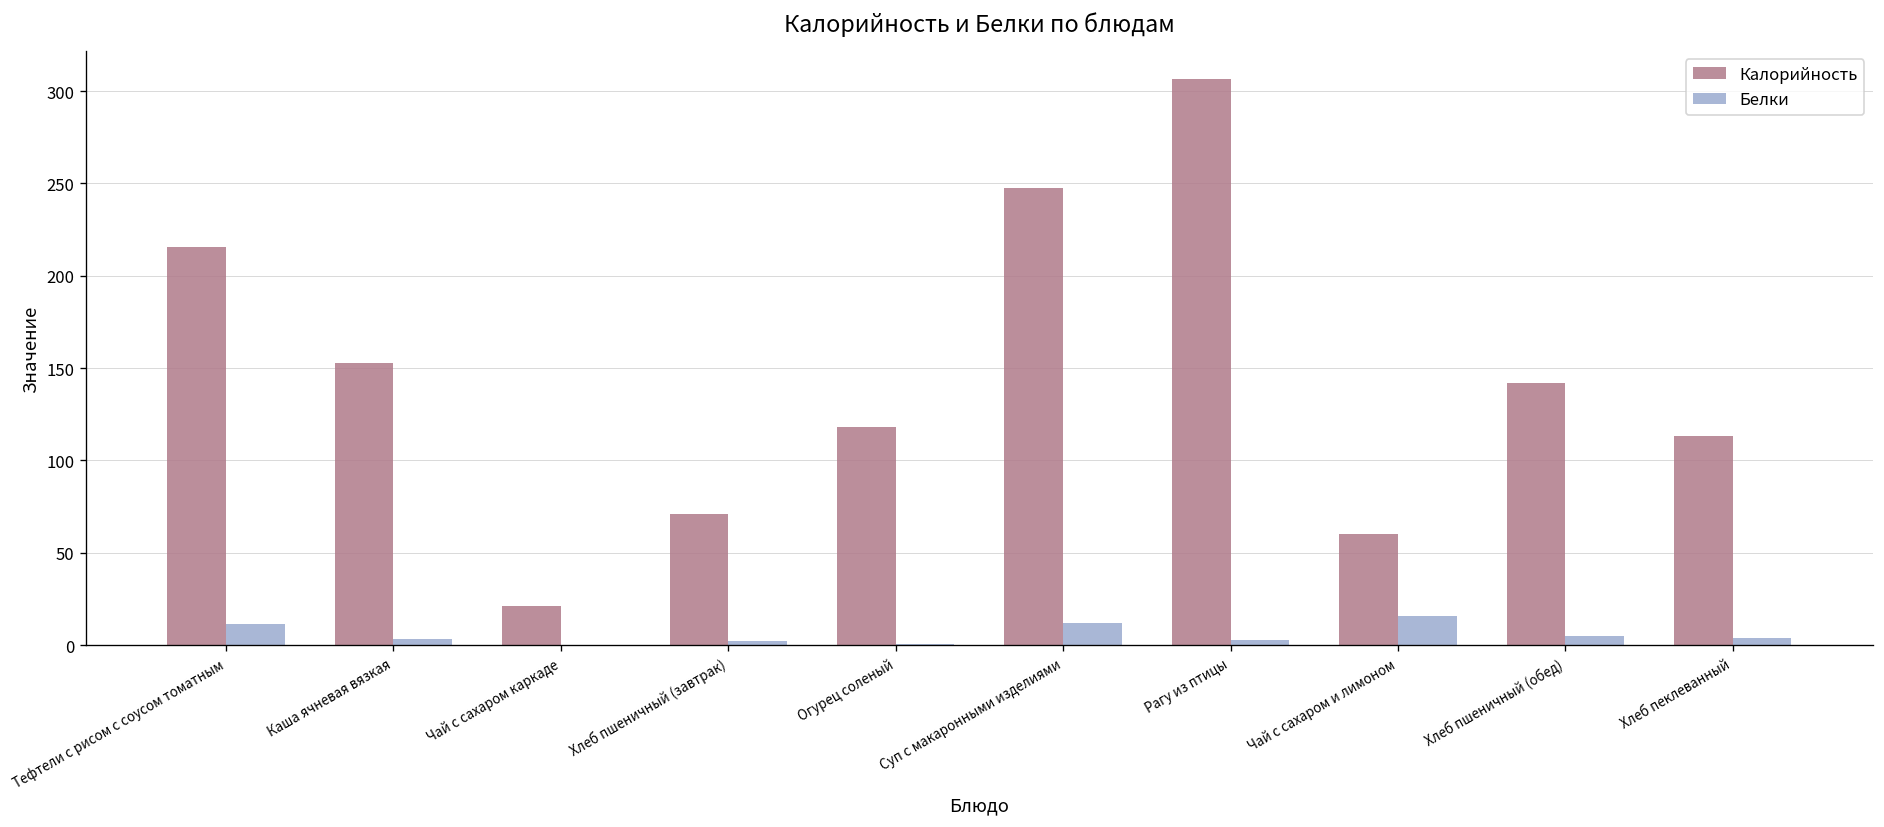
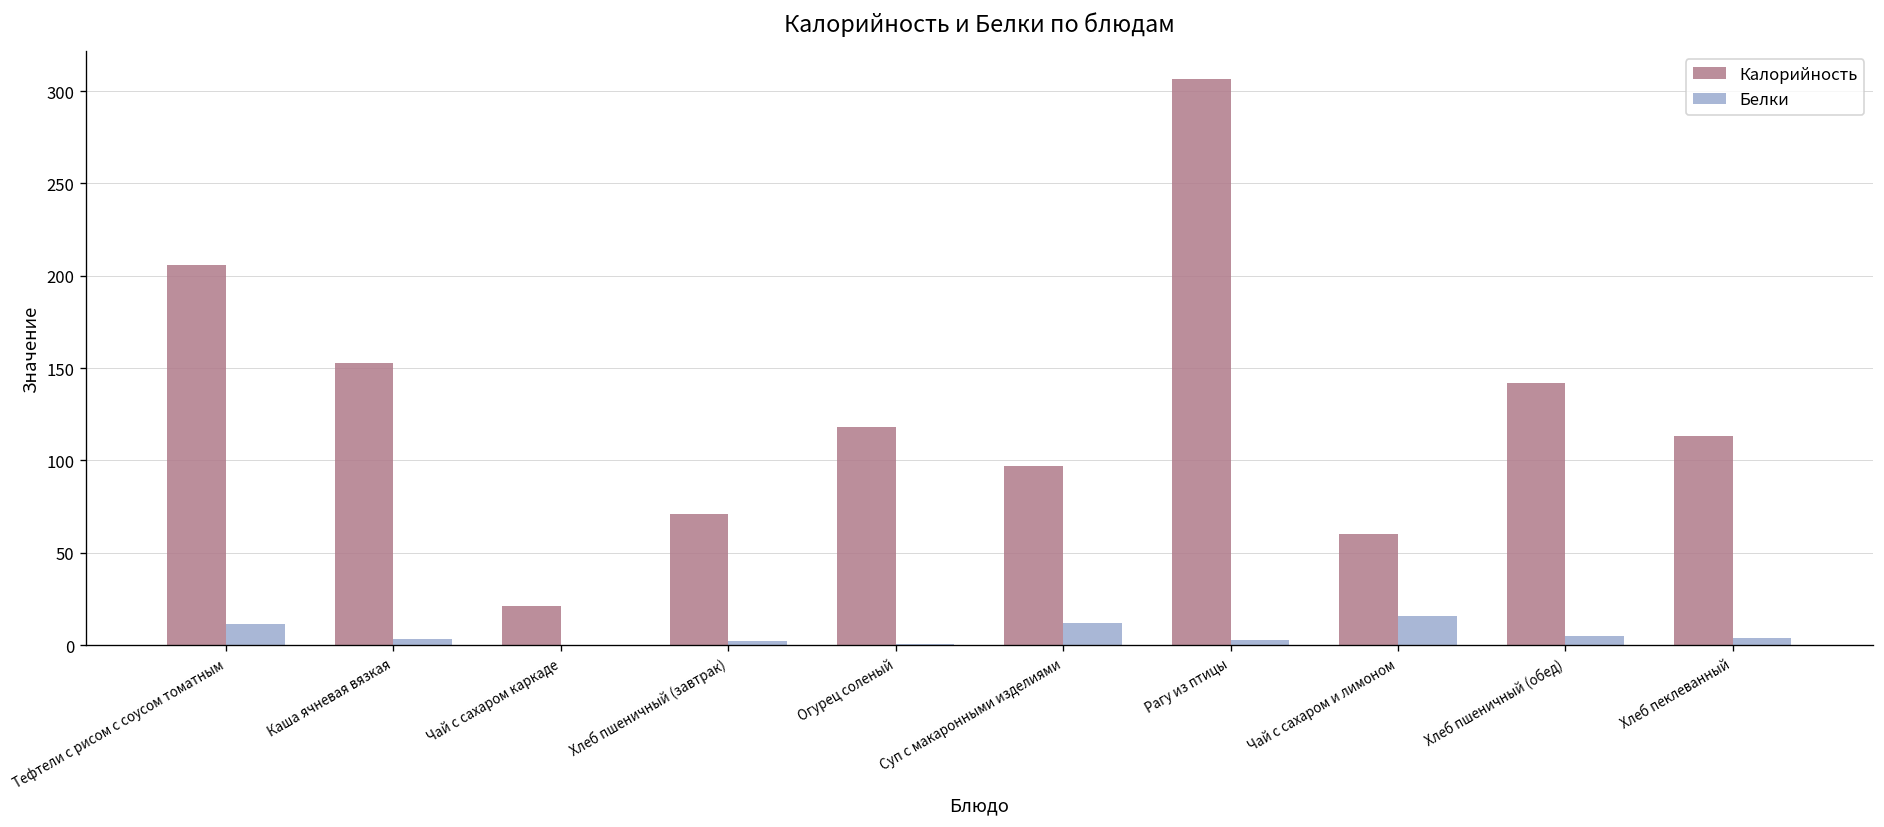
Калорийность, Тефтели с рисом с соусом томатным: 216 -> 206
Калорийность, Суп с макаронными изделиями: 247 -> 97
